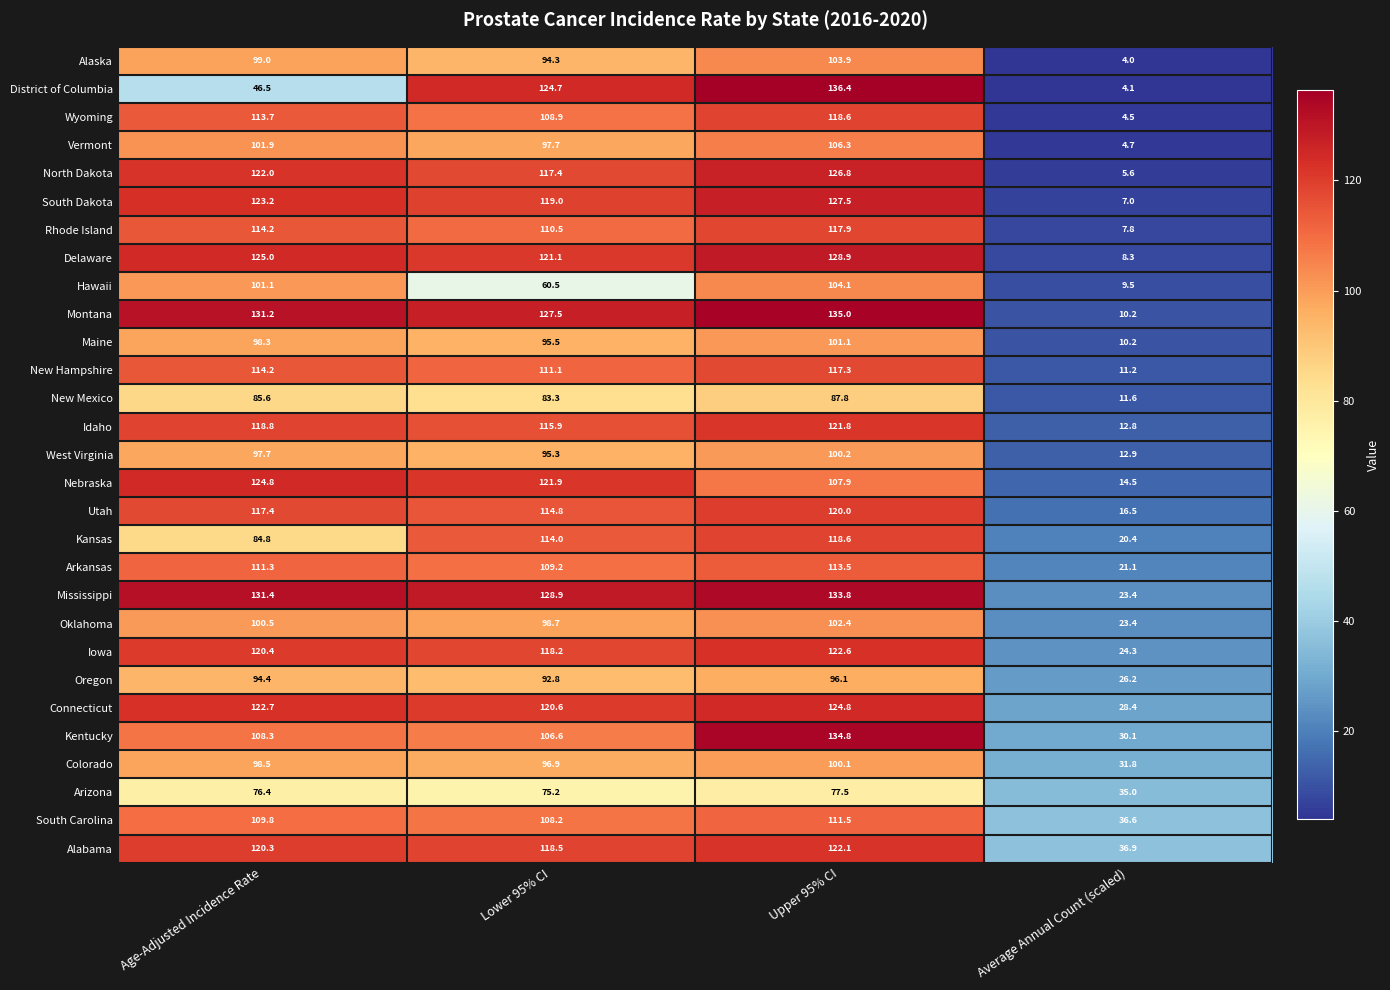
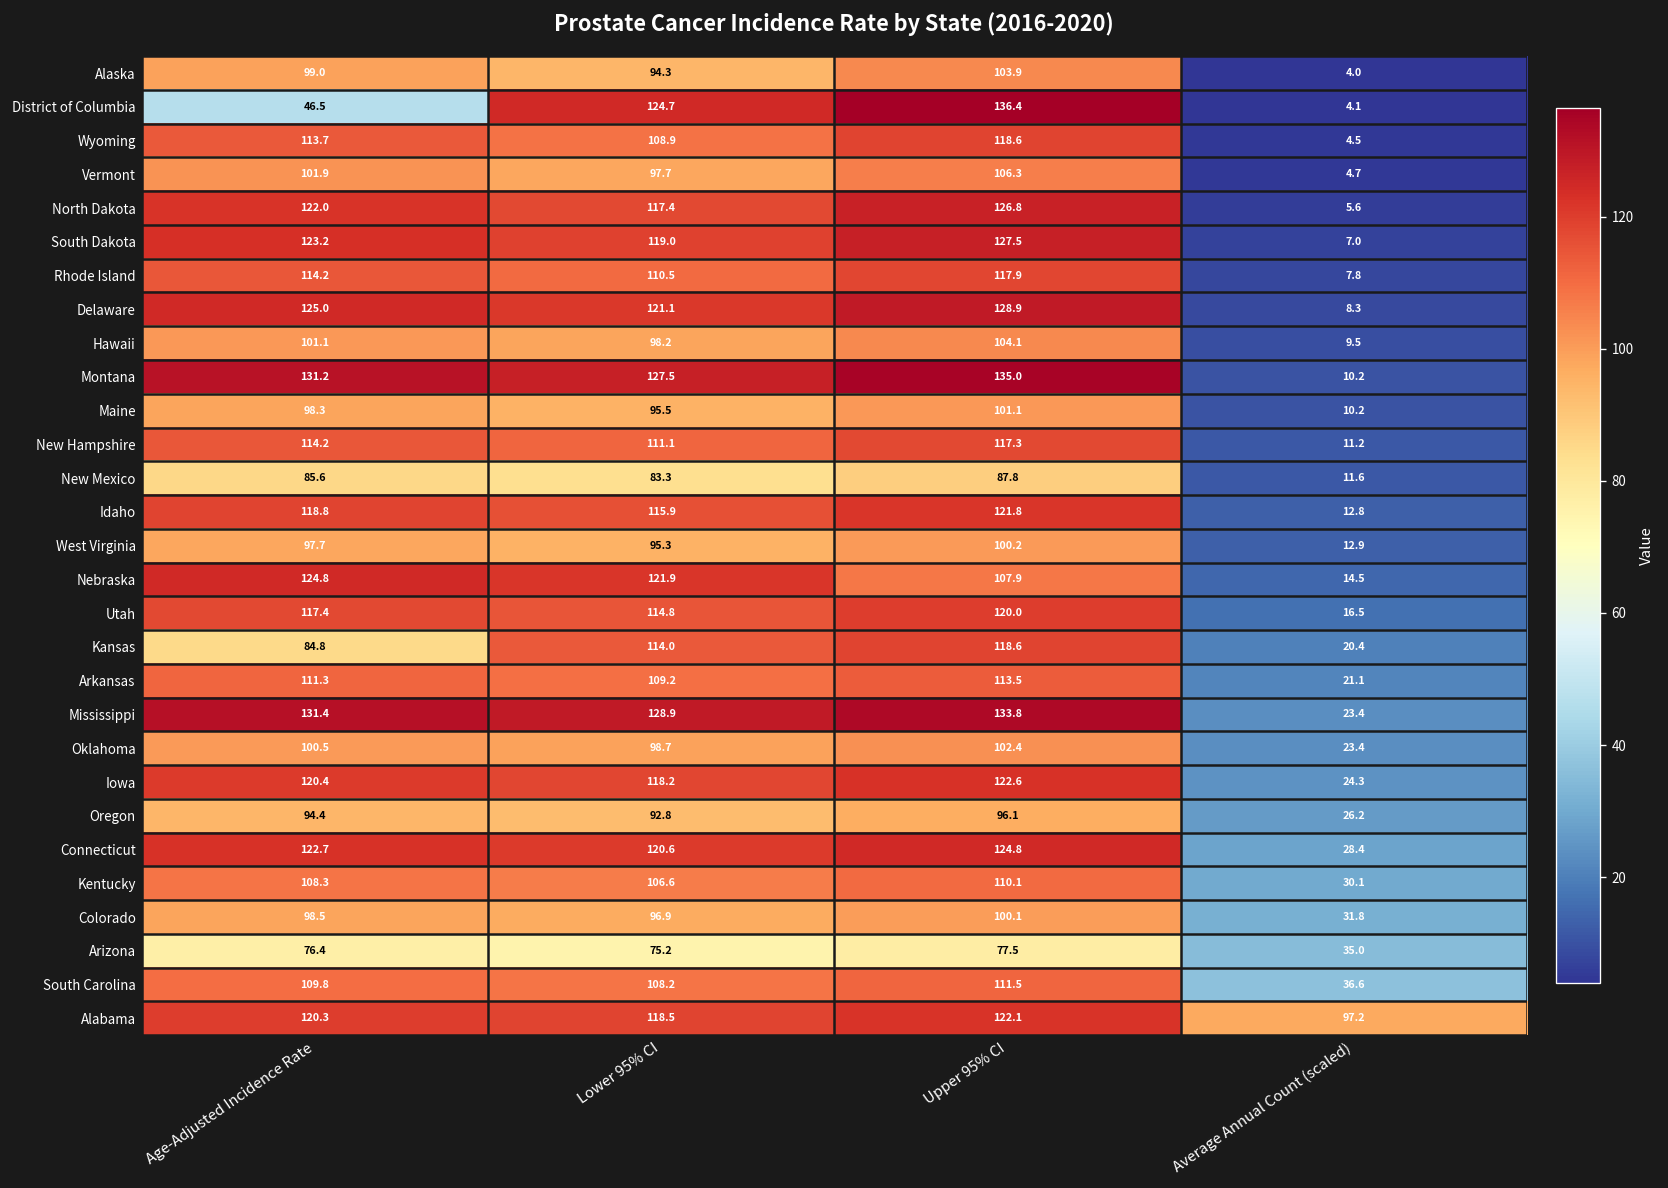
Hawaii, Lower 95% CI: 60.5 -> 98.2
Kentucky, Upper 95% CI: 134.8 -> 110.1
Alabama, Average Annual Count (scaled): 36.9 -> 97.2
